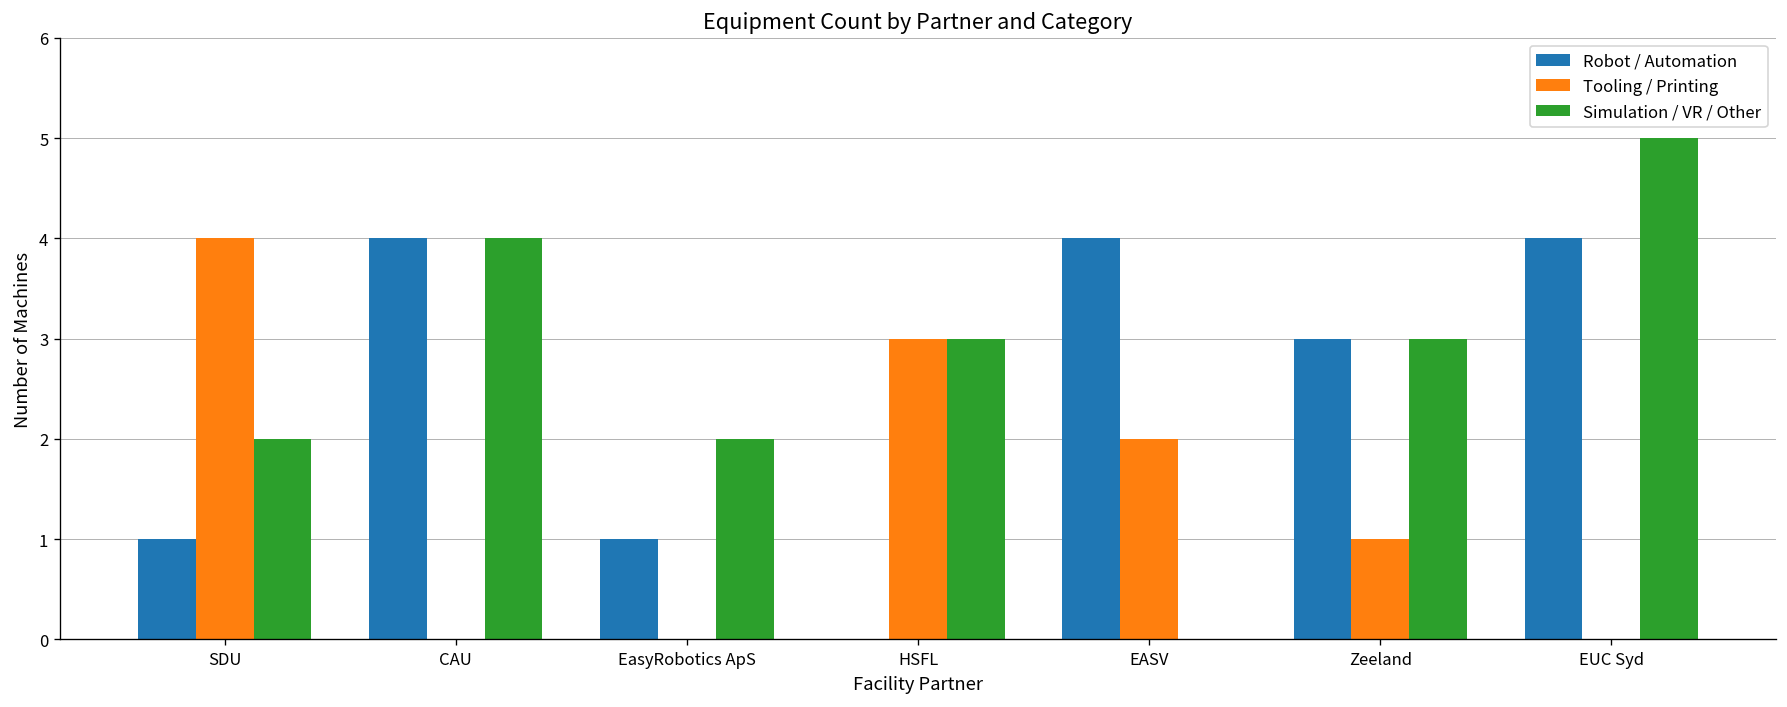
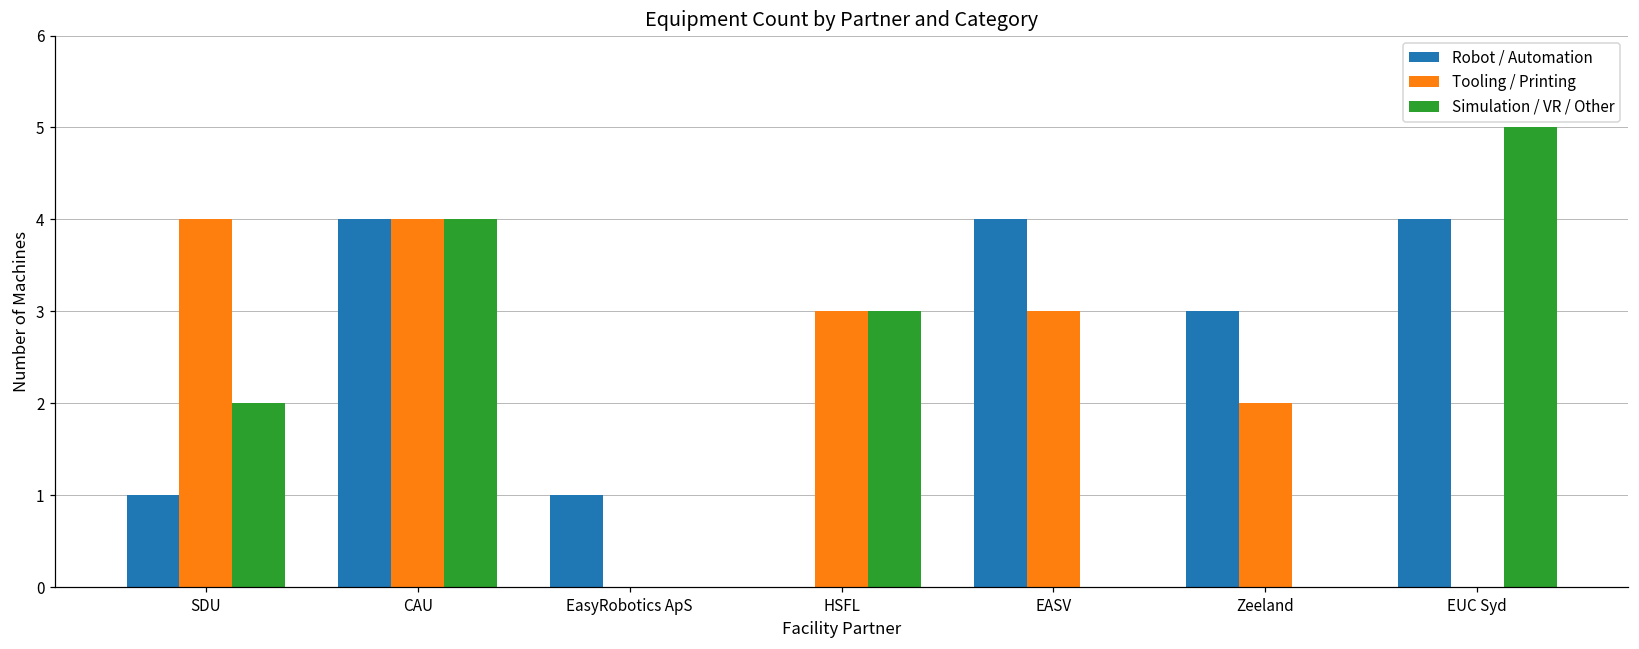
Tooling / Printing, CAU: 0 -> 4
Simulation / VR / Other, EasyRobotics ApS: 2 -> 0
Tooling / Printing, EASV: 2 -> 3
Tooling / Printing, Zeeland: 1 -> 2
Simulation / VR / Other, Zeeland: 3 -> 0
